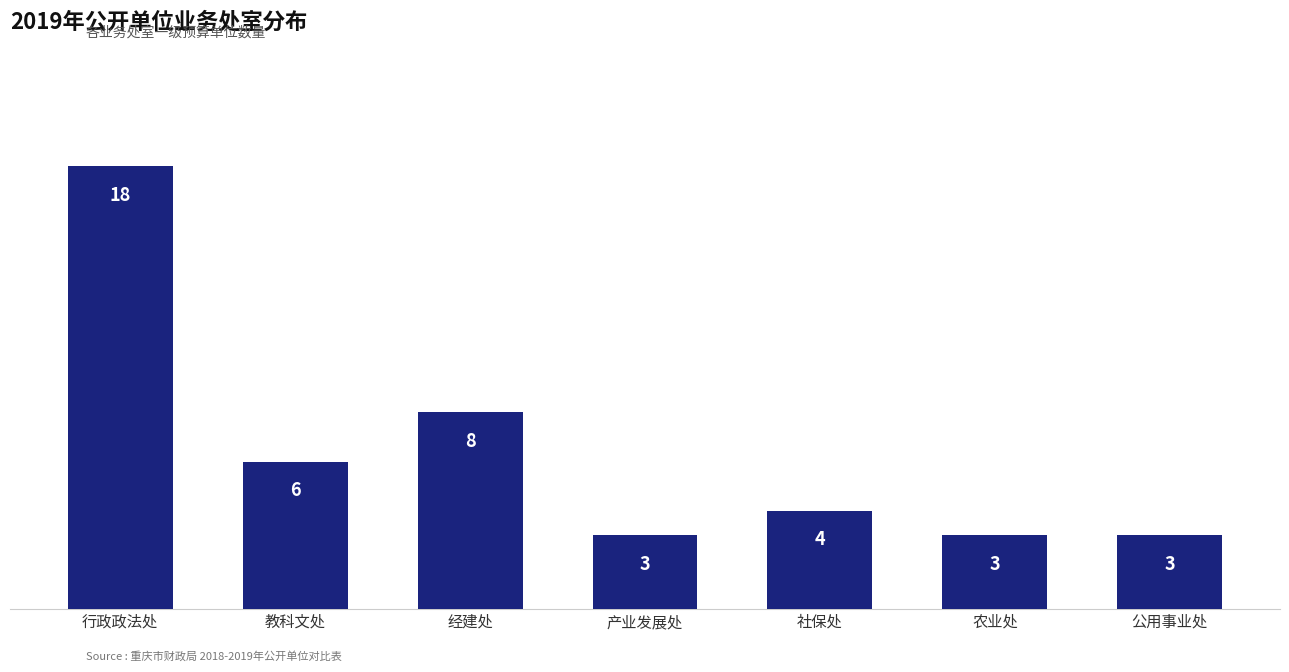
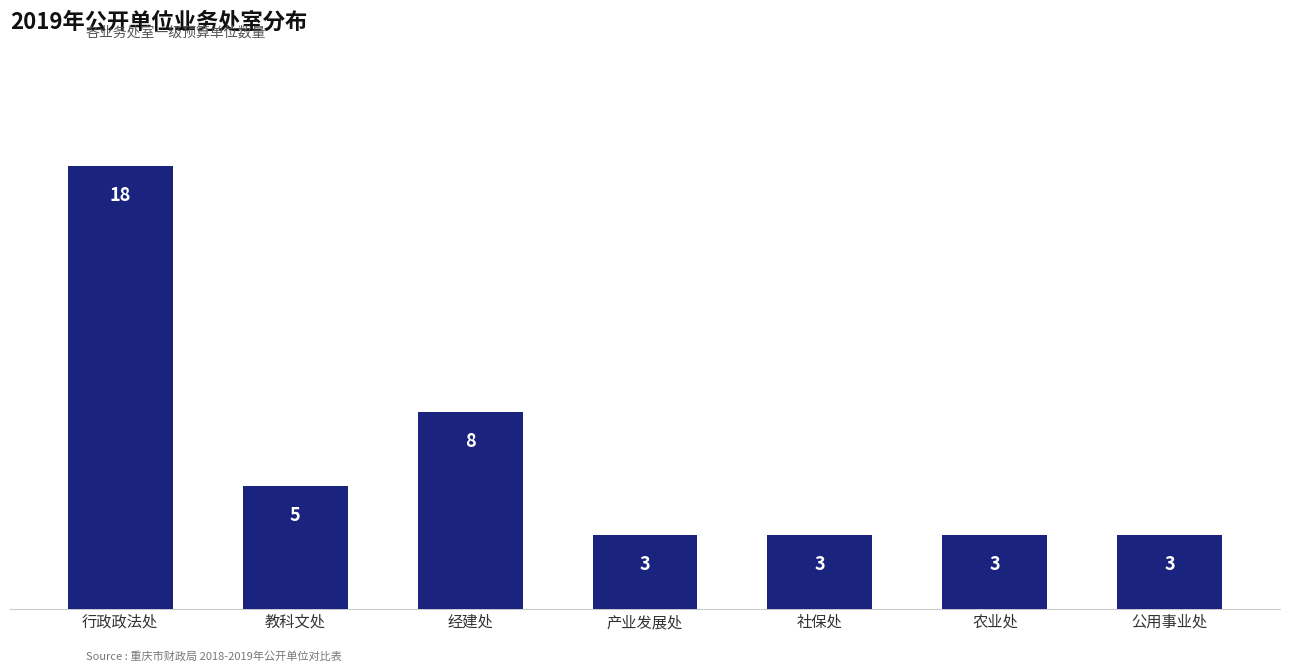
教科文处: 6 -> 5
社保处: 4 -> 3
